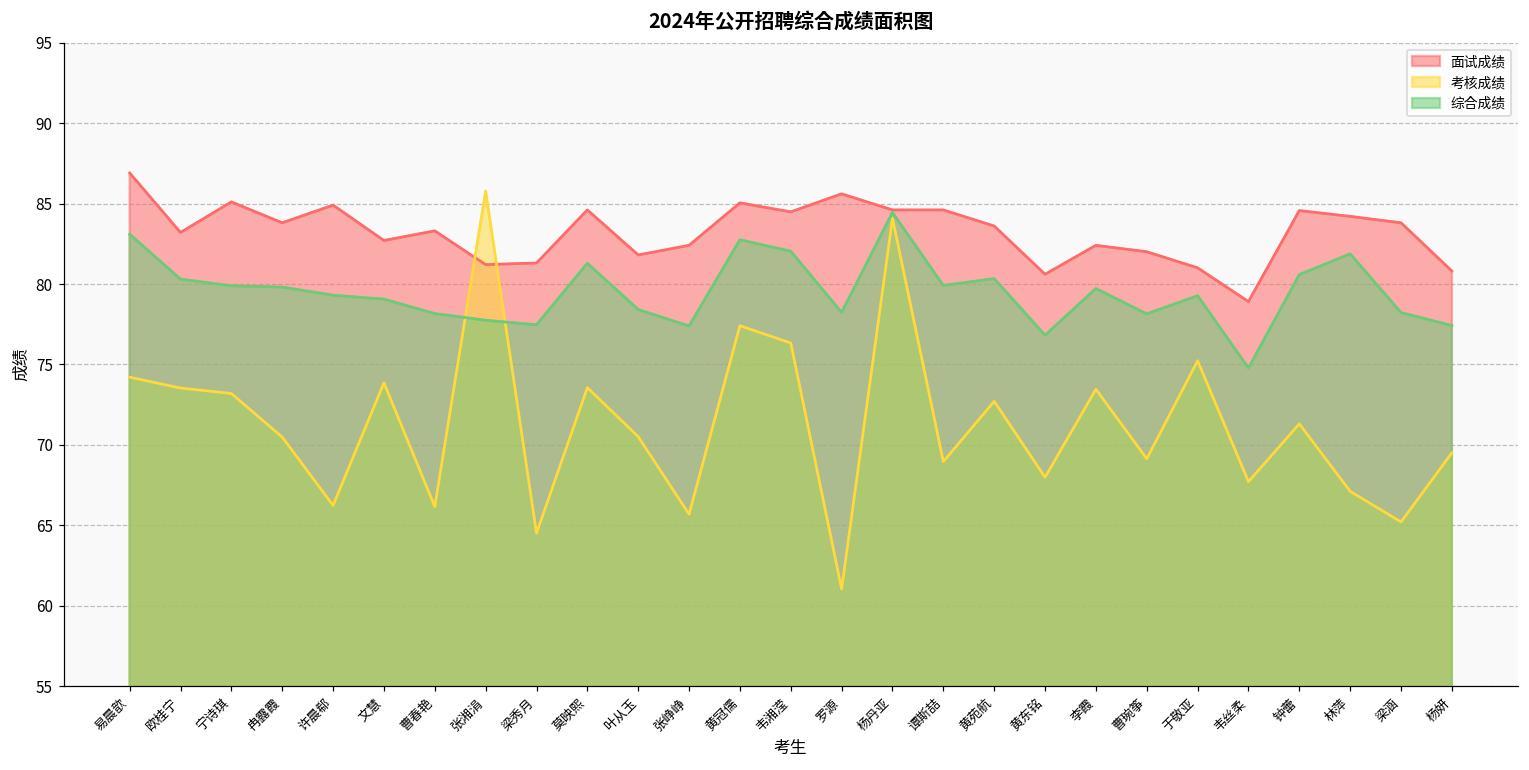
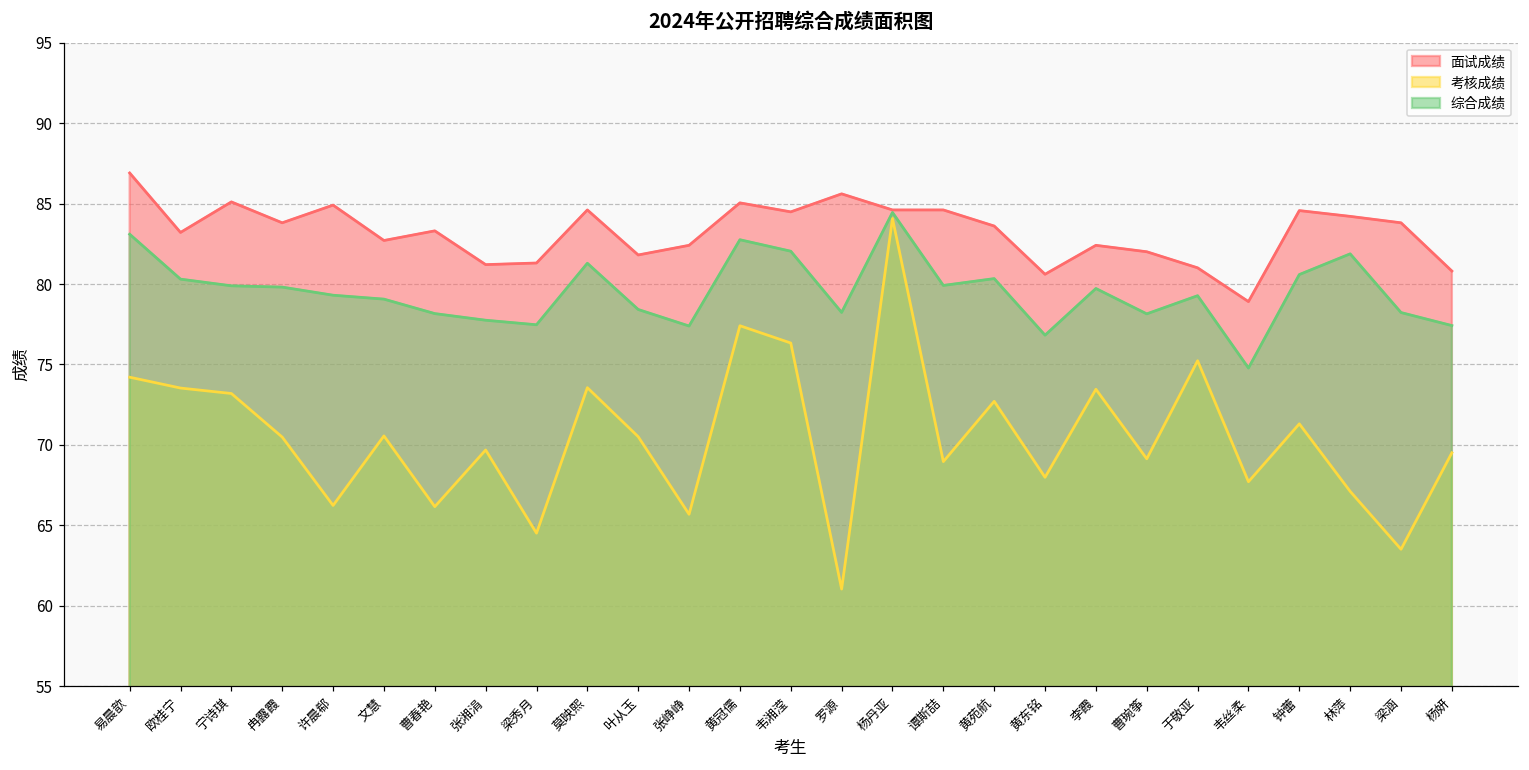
考核成绩, 文慧: 73.9 -> 70.6
考核成绩, 张湘涓: 85.8 -> 69.7
考核成绩, 梁涵: 65.2 -> 63.5
